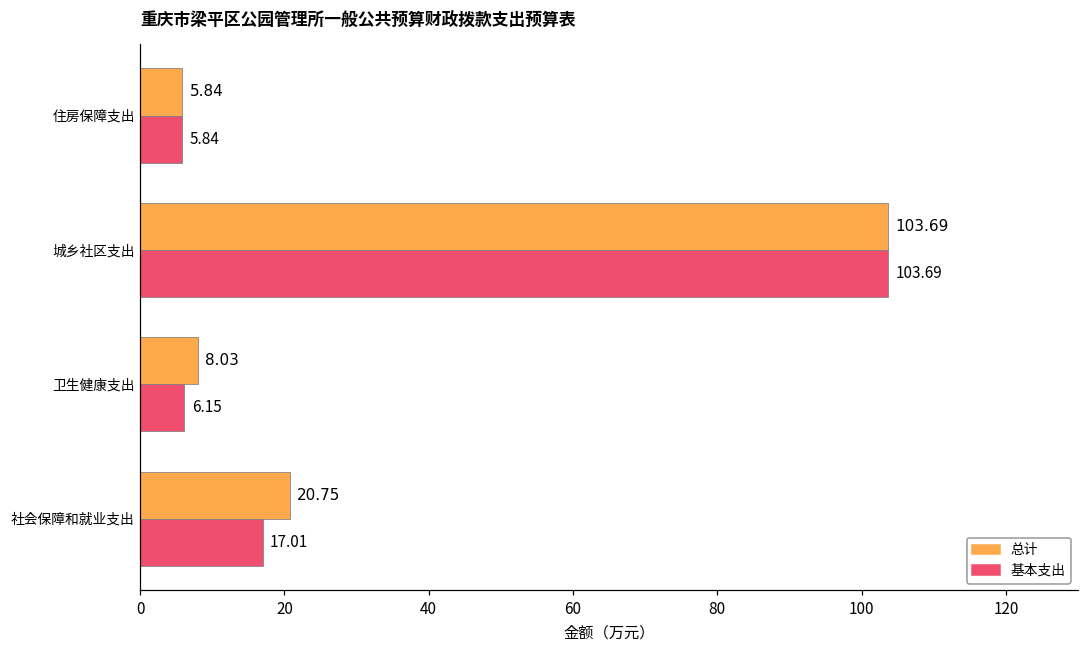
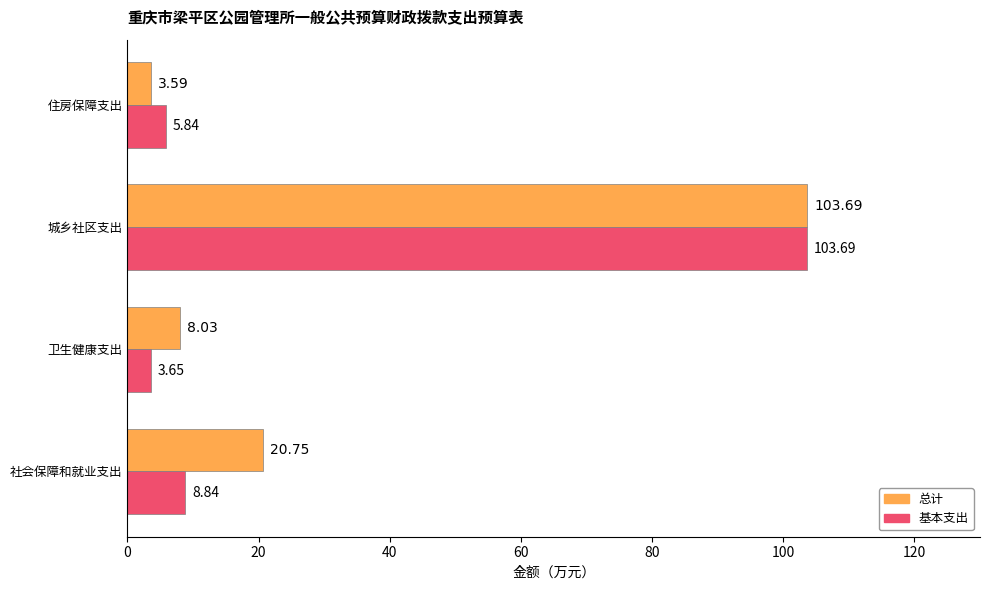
总计, 住房保障支出: 5.84 -> 3.59
基本支出, 卫生健康支出: 6.15 -> 3.65
基本支出, 社会保障和就业支出: 17.01 -> 8.84
